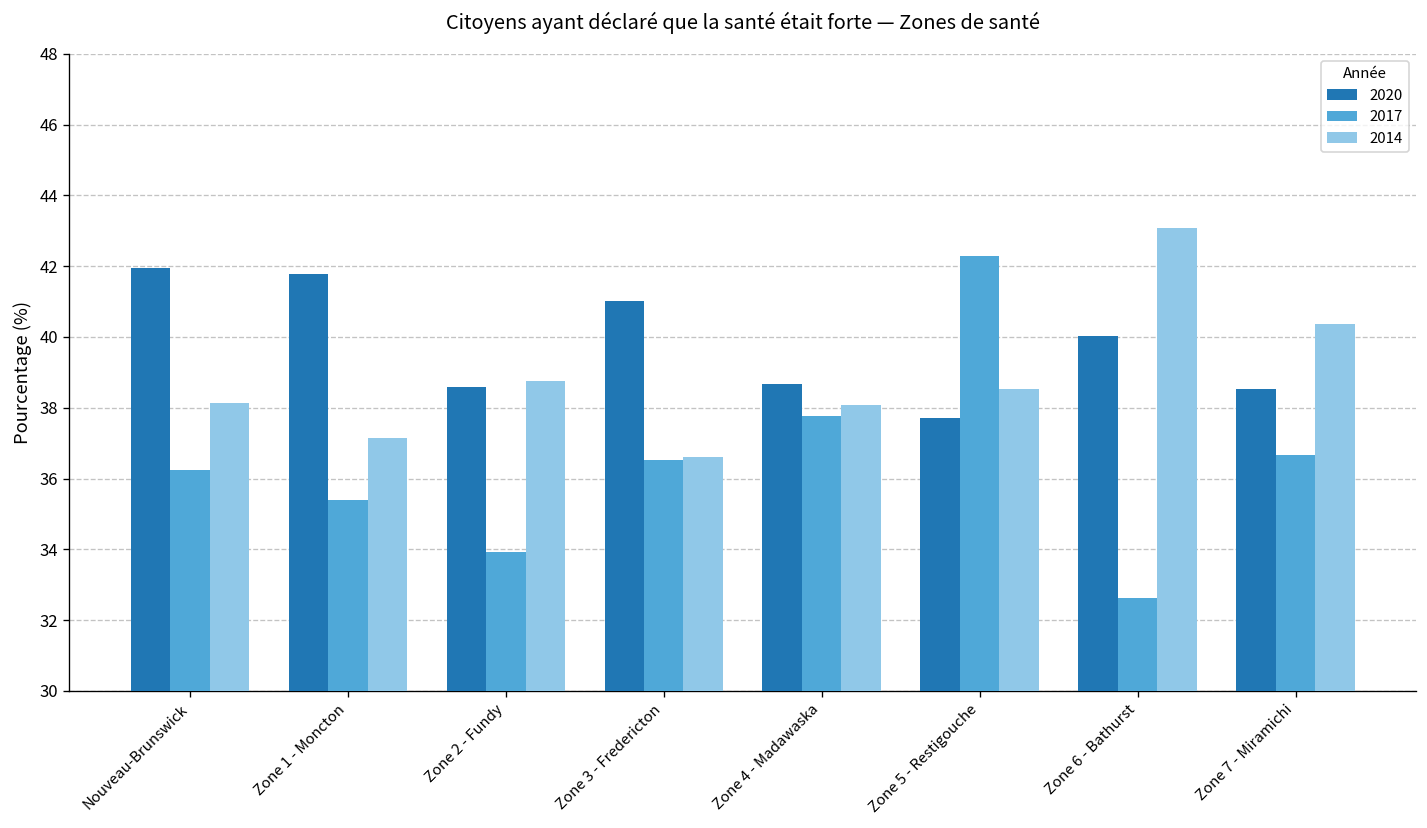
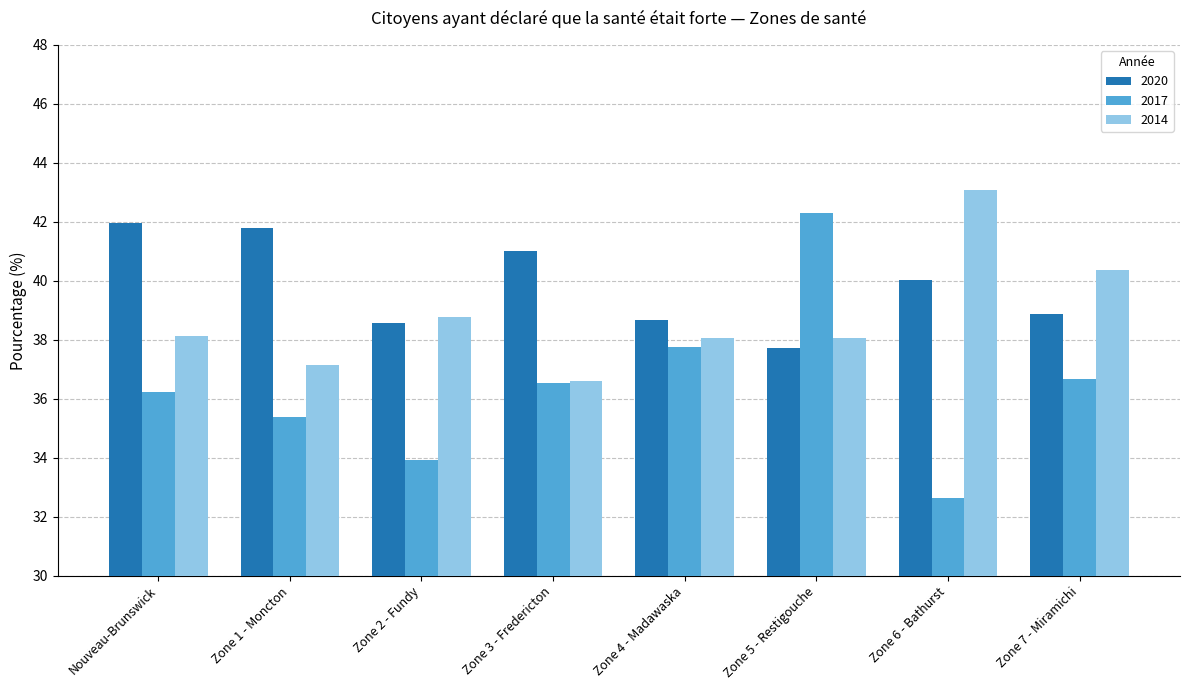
2014, Zone 5 - Restigouche: 38.5 -> 38.1
2020, Zone 7 - Miramichi: 38.5 -> 38.9
